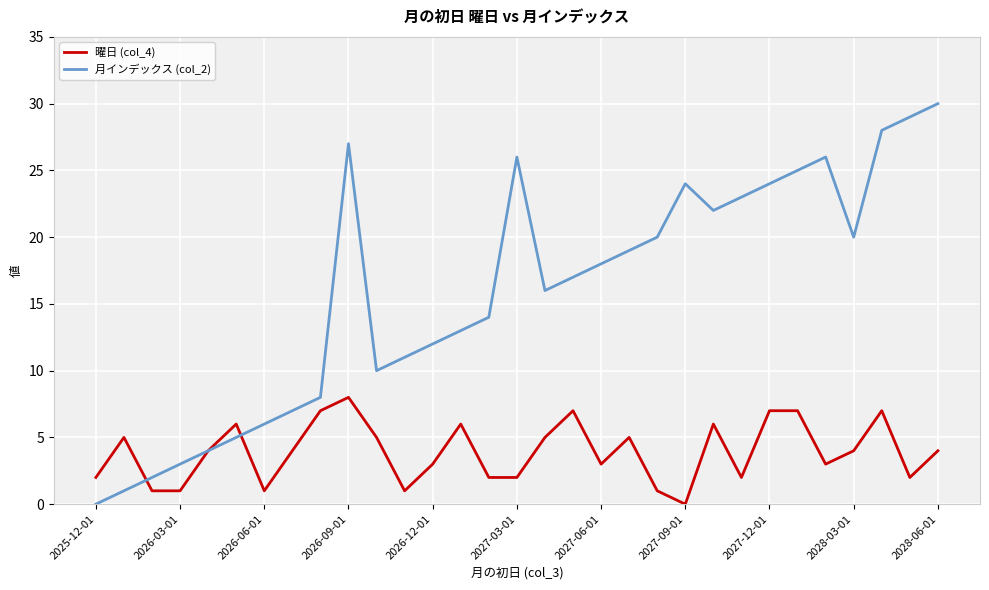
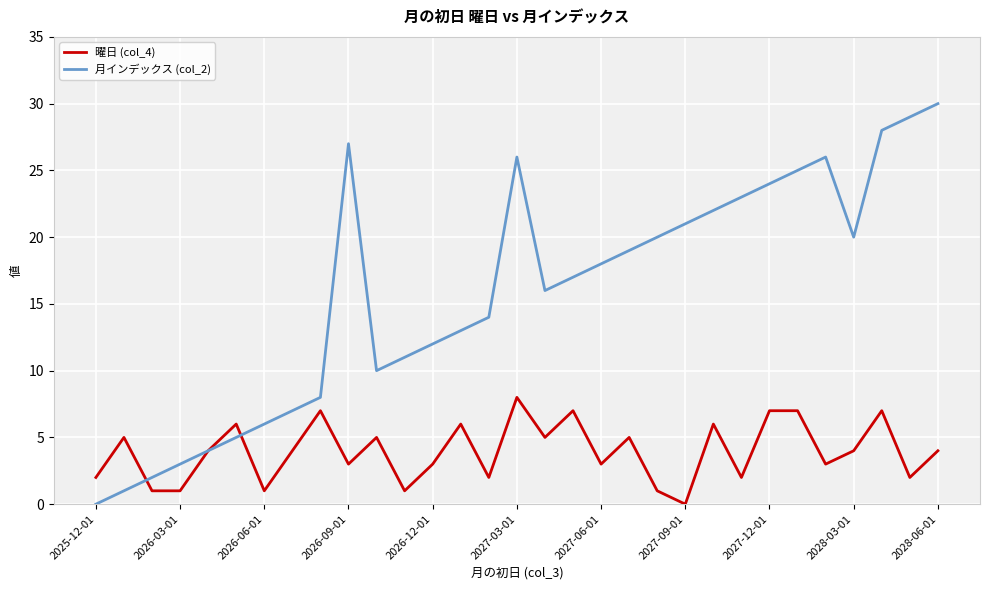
曜日 (col_4), 2026-09-01: 8 -> 3
曜日 (col_4), 2027-03-01: 2 -> 8
月インデックス (col_2), 2027-09-01: 24 -> 21
